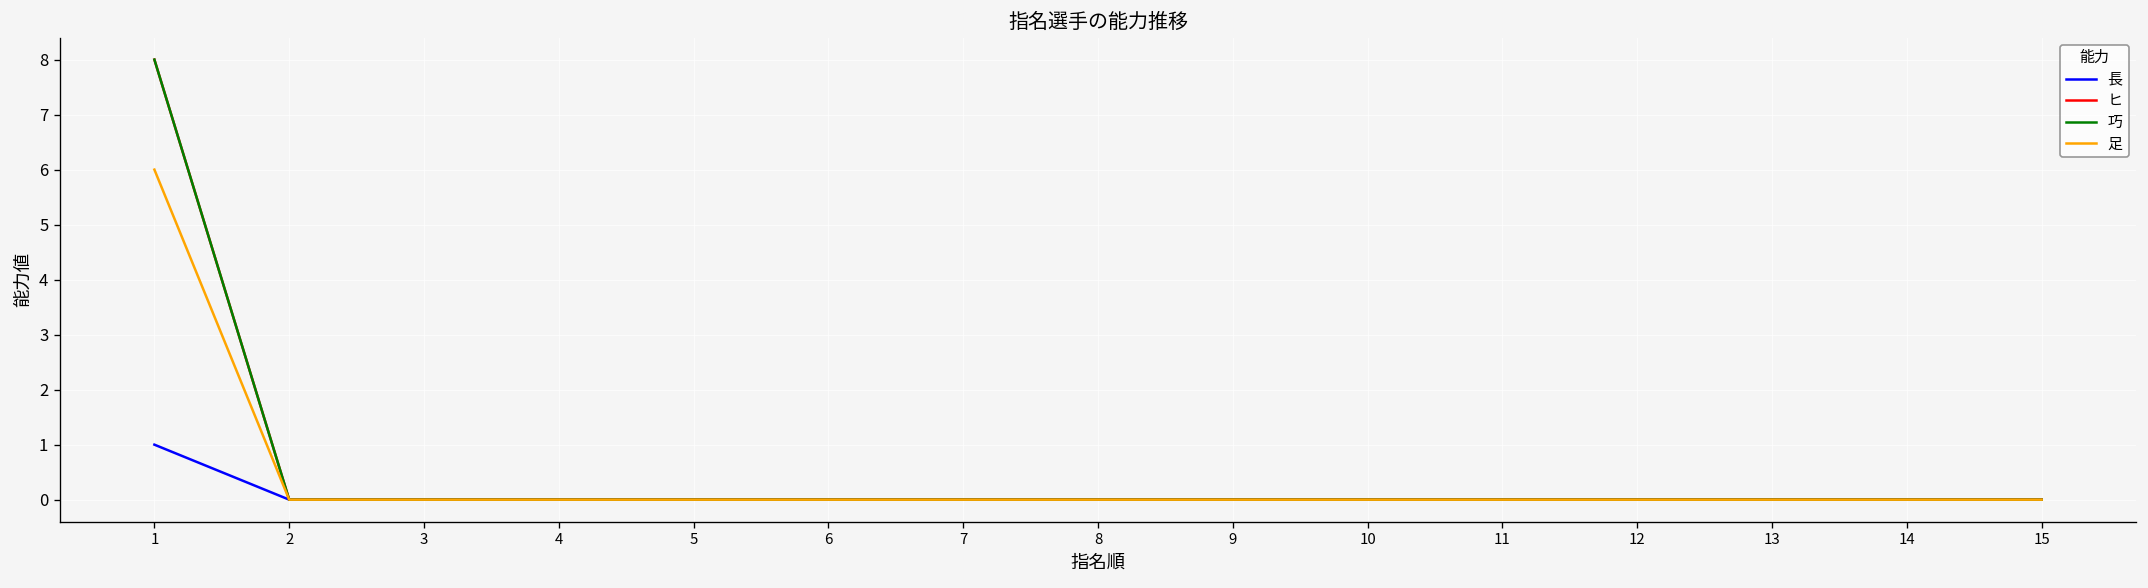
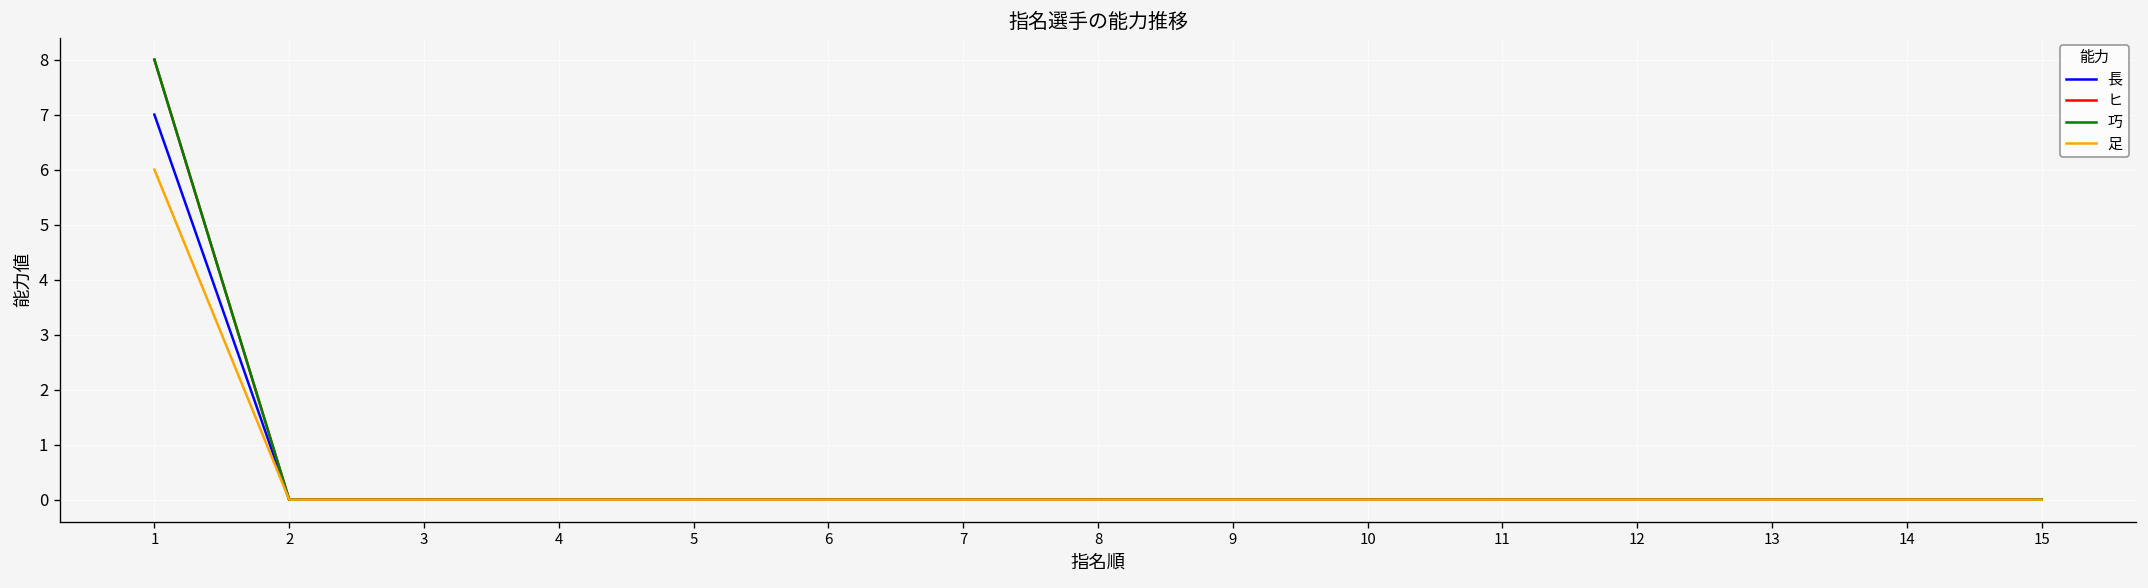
長, 1: 1 -> 7
